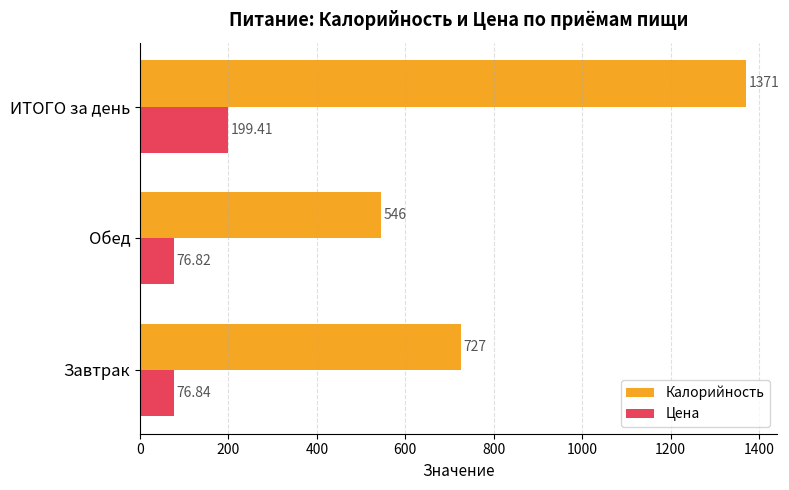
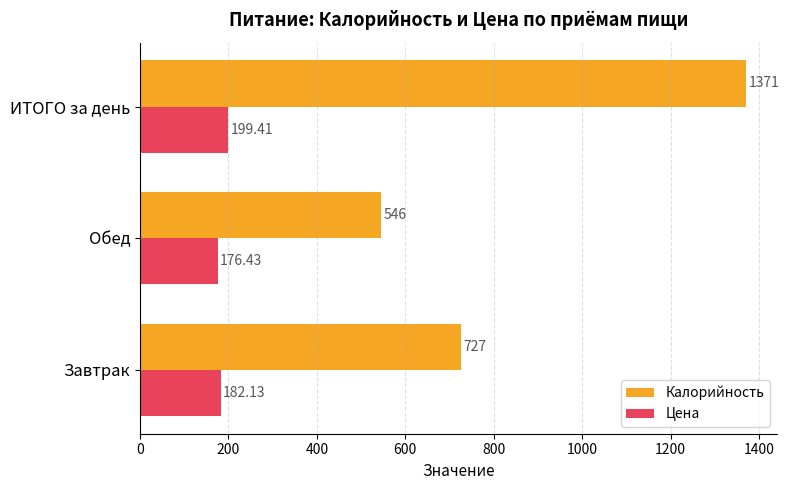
Цена, Обед: 76.82 -> 176.43
Цена, Завтрак: 76.84 -> 182.13
